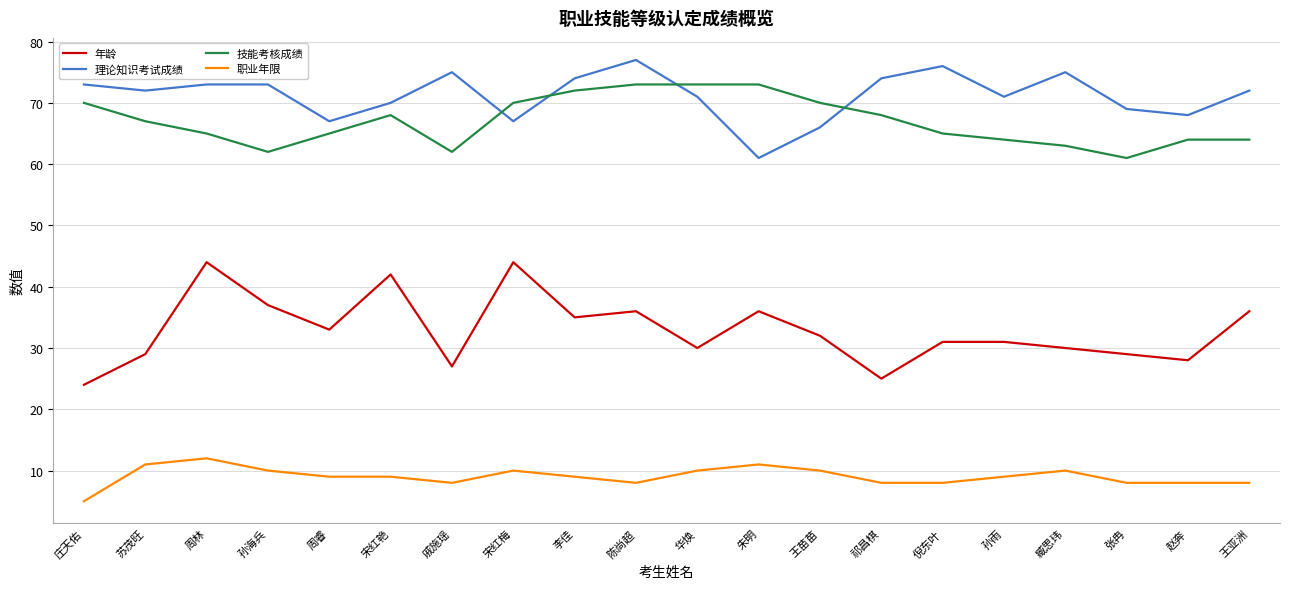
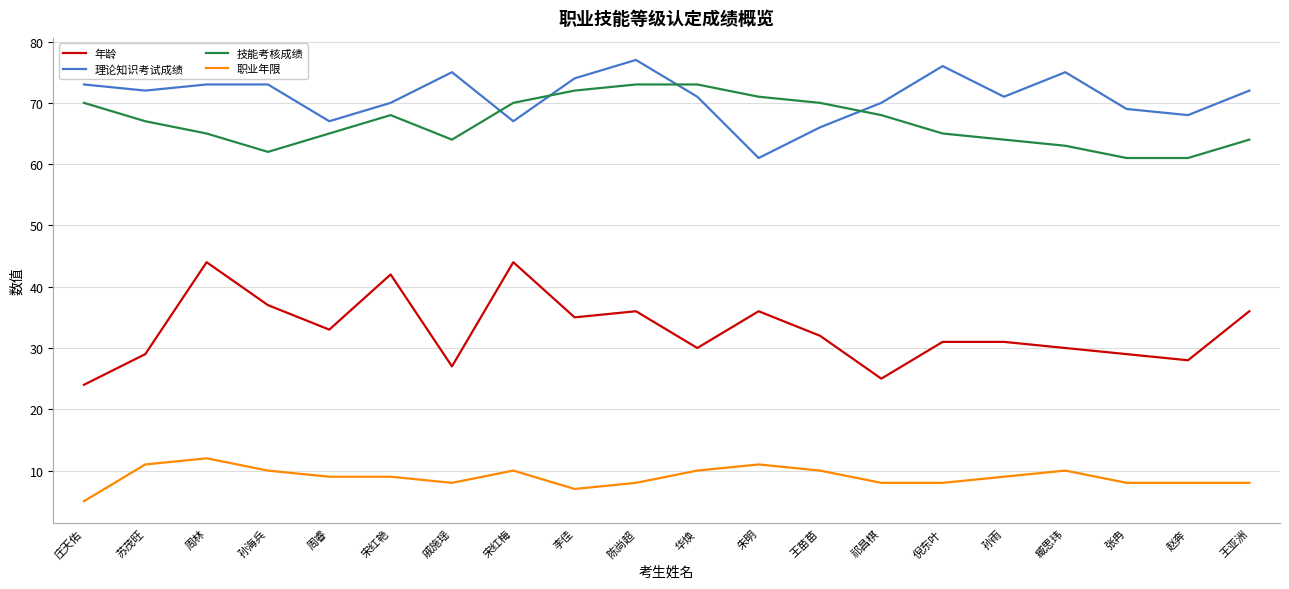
技能考核成绩, 戚施瑶: 62 -> 64
职业年限, 李佳: 9 -> 7
技能考核成绩, 朱明: 73 -> 71
理论知识考试成绩, 祁昌棋: 74 -> 70
技能考核成绩, 赵奔: 64 -> 61
